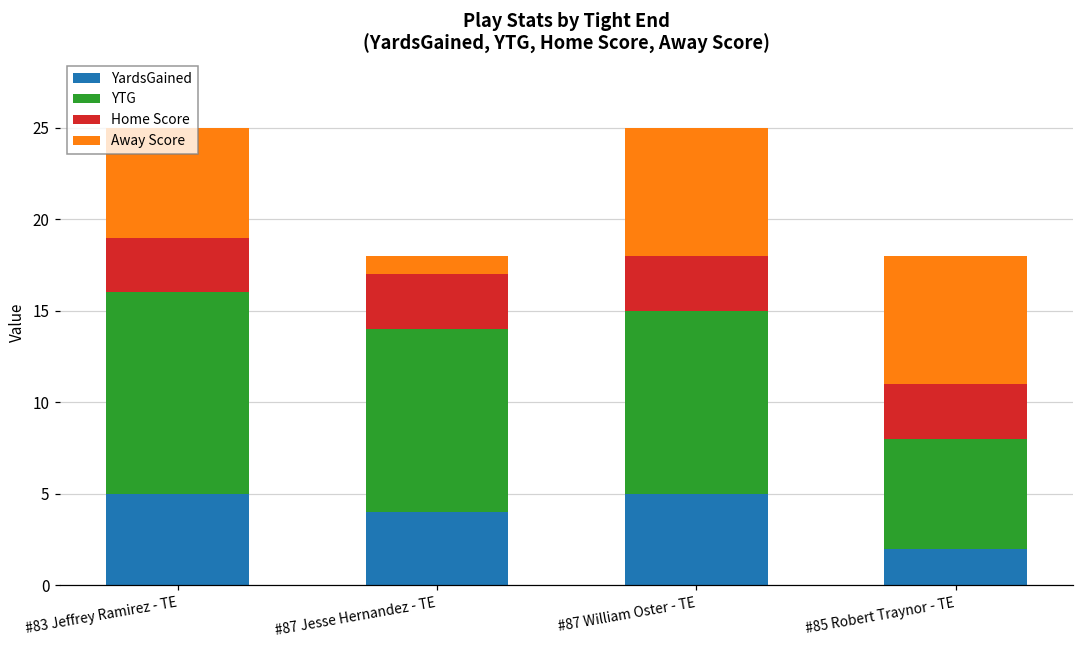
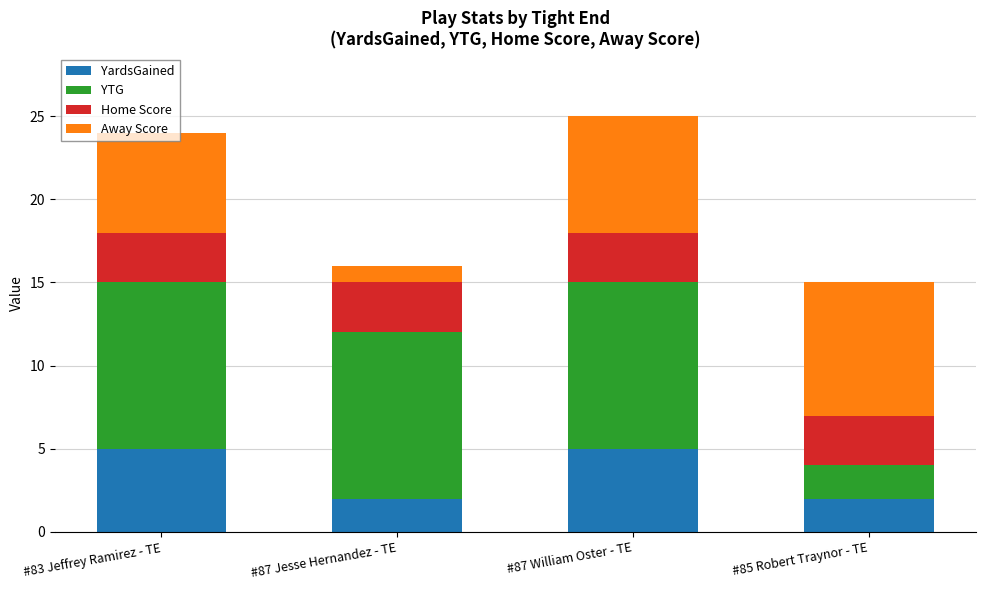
YTG, #83 Jeffrey Ramirez - TE: 11 -> 10
YardsGained, #87 Jesse Hernandez - TE: 4 -> 2
YTG, #85 Robert Traynor - TE: 6 -> 2
Away Score, #85 Robert Traynor - TE: 7 -> 8
